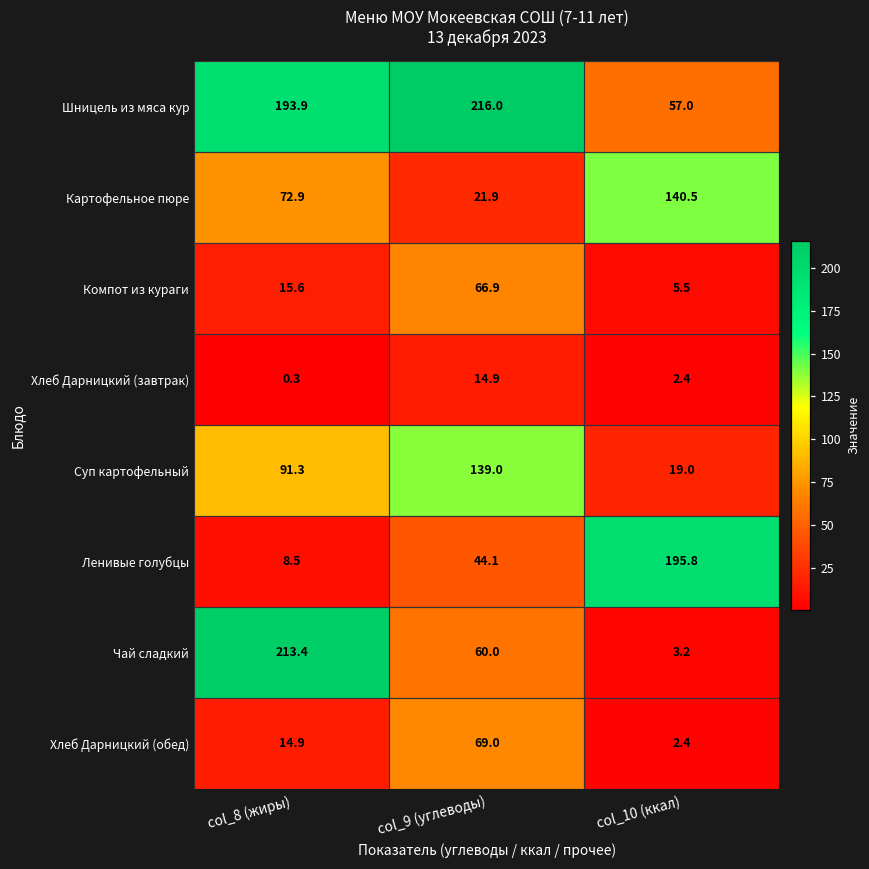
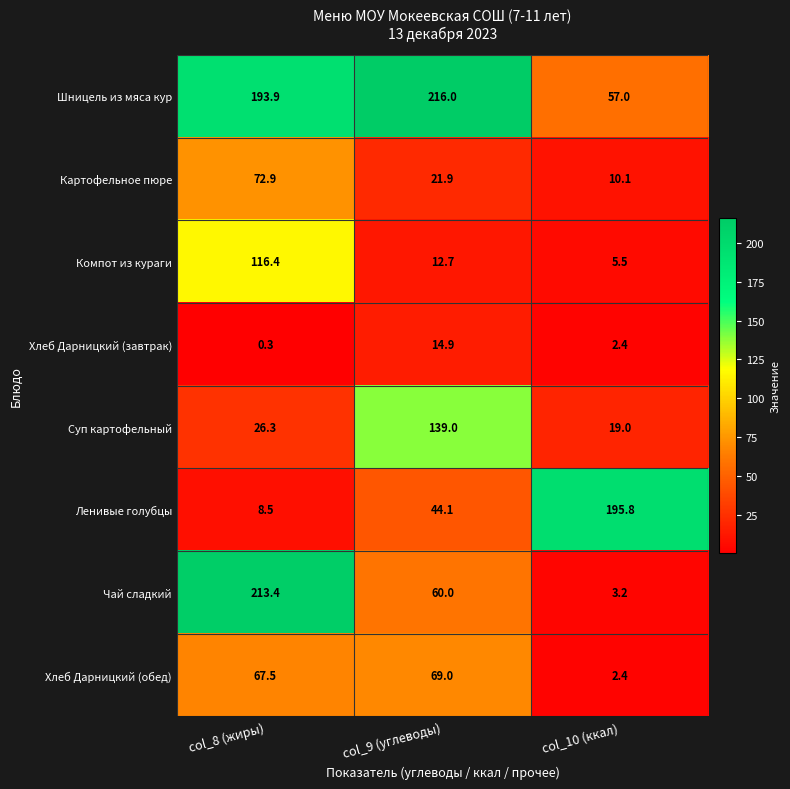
Картофельное пюре, col_10 (ккал): 140.5 -> 10.1
Компот из кураги, col_8 (жиры): 15.6 -> 116.4
Компот из кураги, col_9 (углеводы): 66.9 -> 12.7
Суп картофельный, col_8 (жиры): 91.3 -> 26.3
Хлеб Дарницкий (обед), col_8 (жиры): 14.9 -> 67.5
